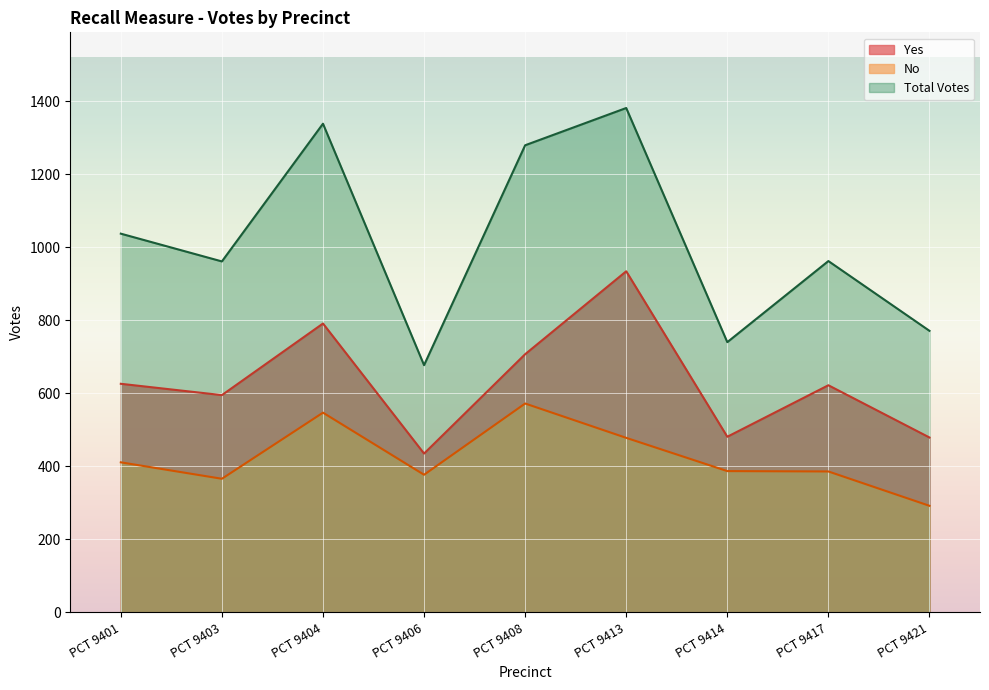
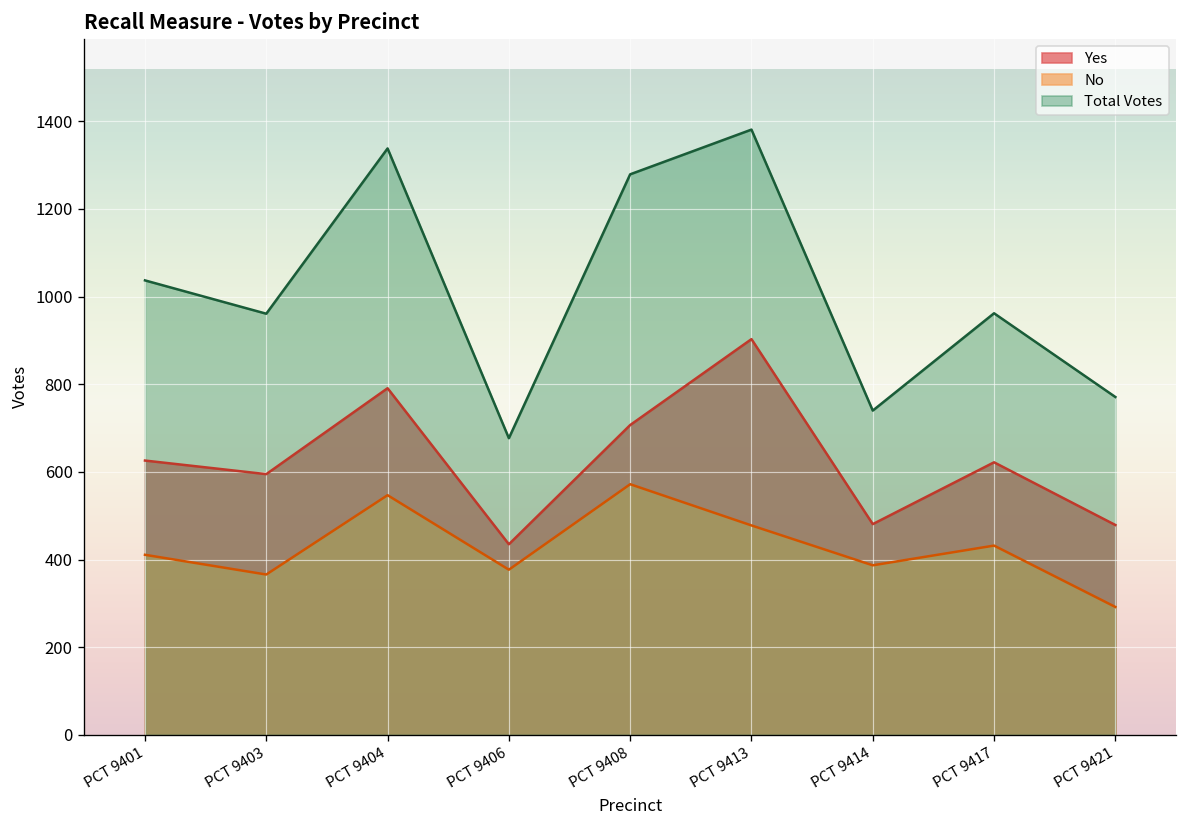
Yes, PCT 9413: 930 -> 900
No, PCT 9417: 390 -> 430
